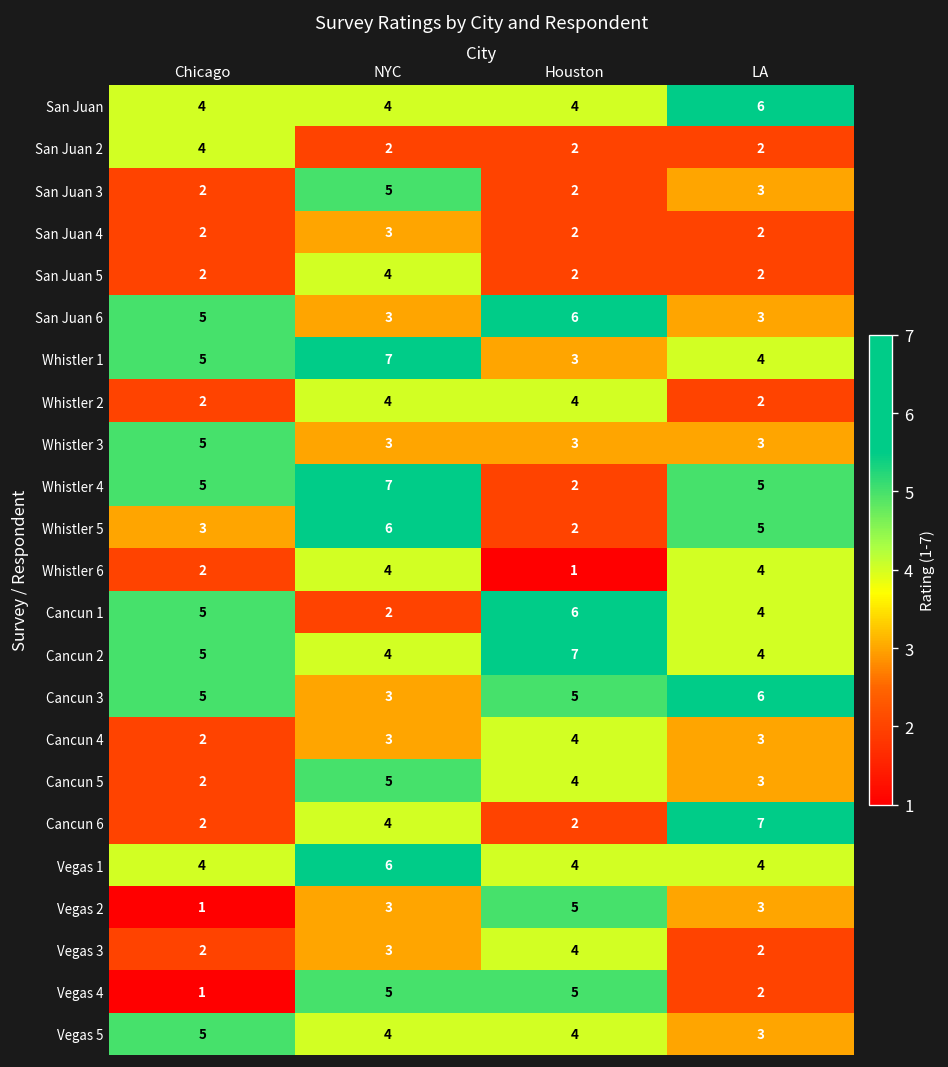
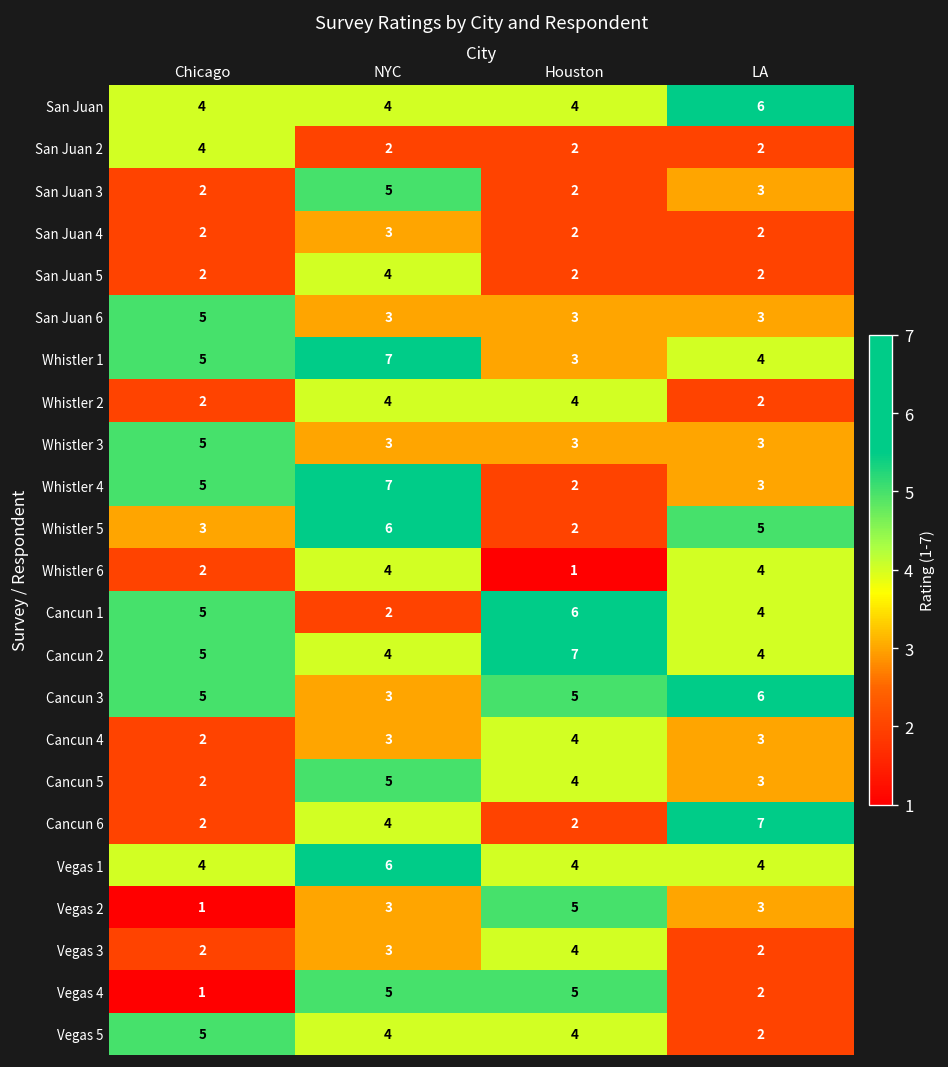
San Juan 6, Houston: 6 -> 3
Whistler 4, LA: 5 -> 3
Vegas 5, LA: 3 -> 2
